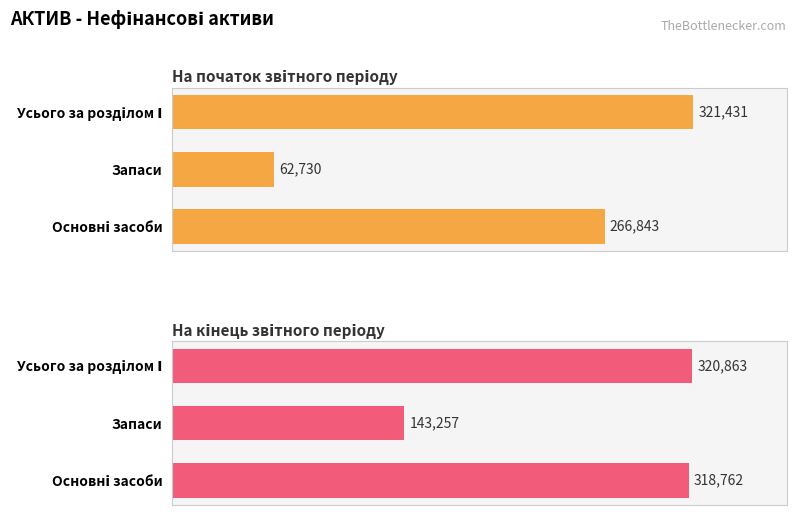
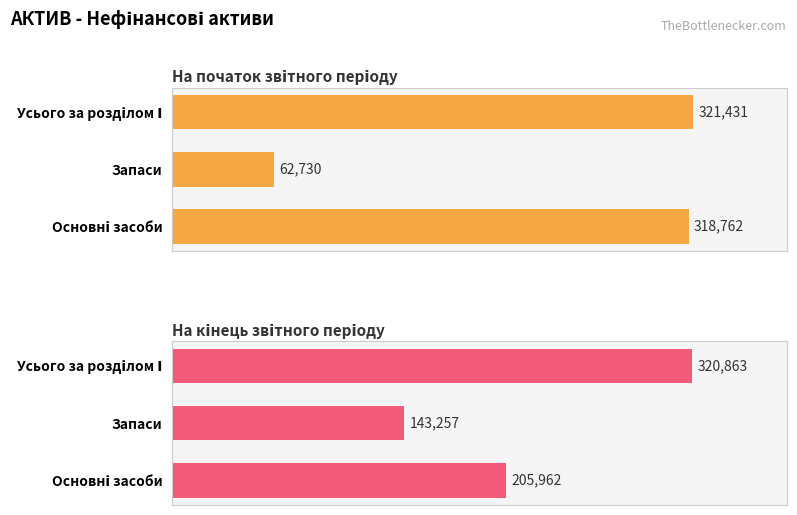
На початок звітного періоду, Основні засоби: 266,843 -> 318,762
На кінець звітного періоду, Основні засоби: 318,762 -> 205,962
